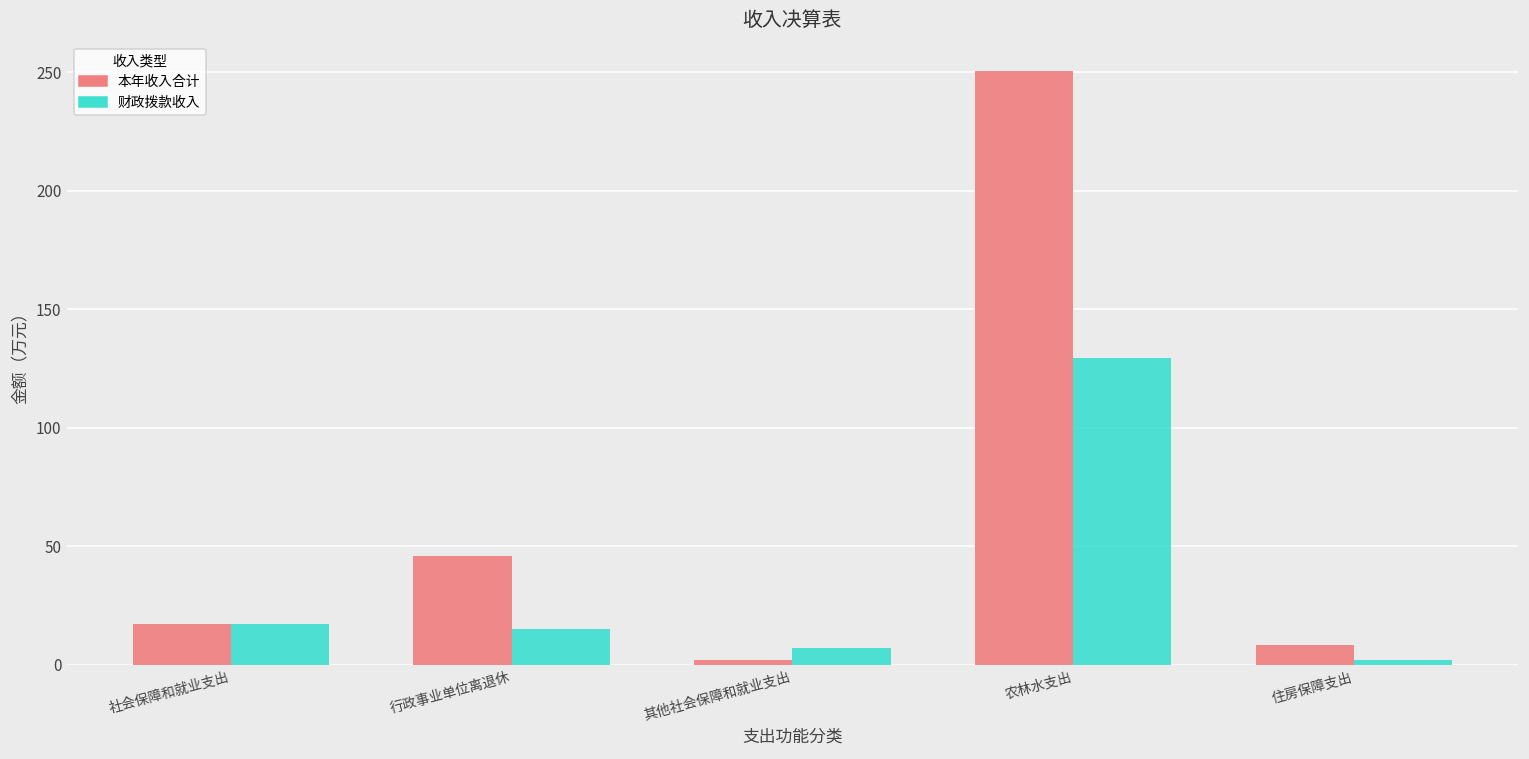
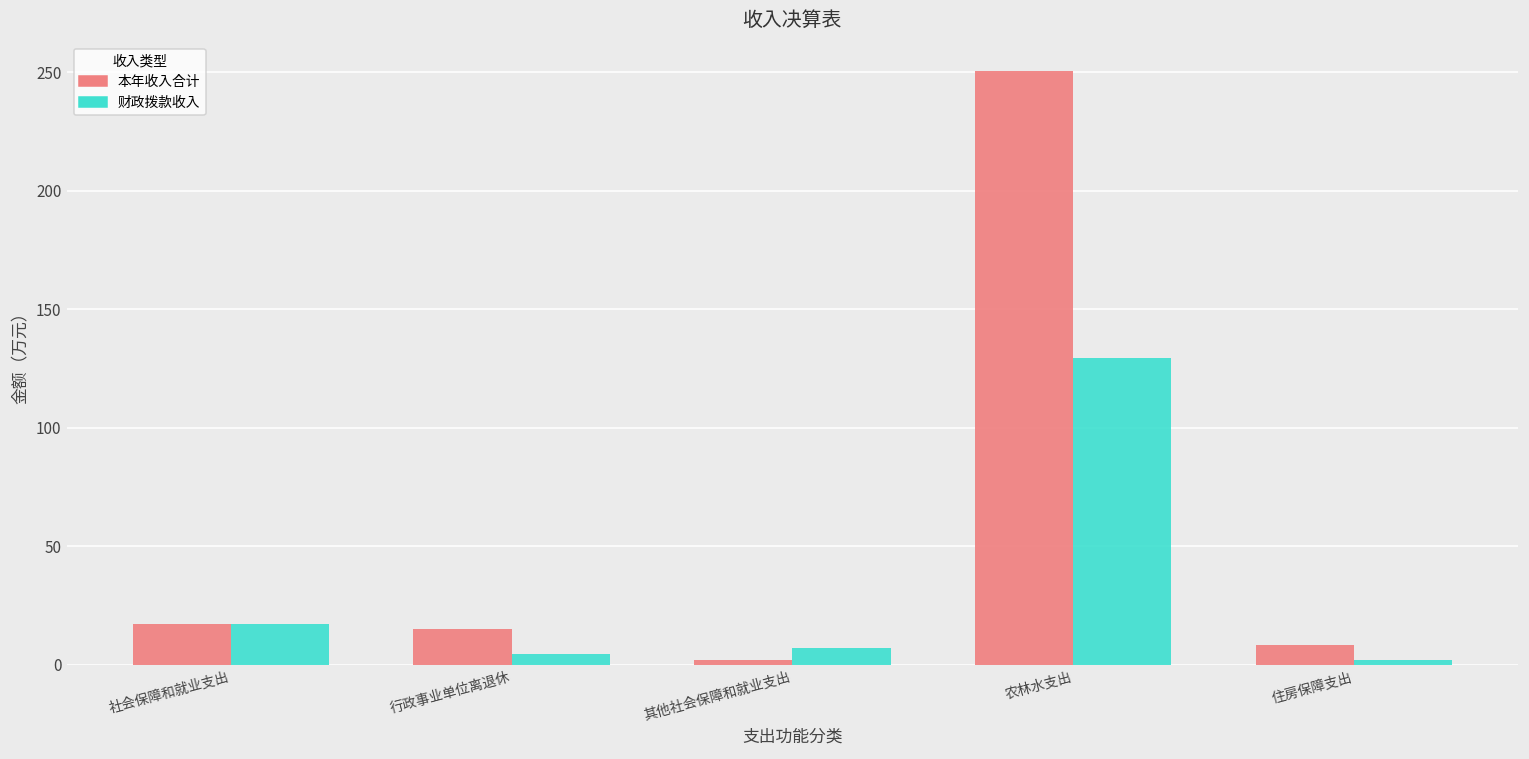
本年收入合计, 行政事业单位离退休: 46 -> 15
财政拨款收入, 行政事业单位离退休: 15 -> 5
